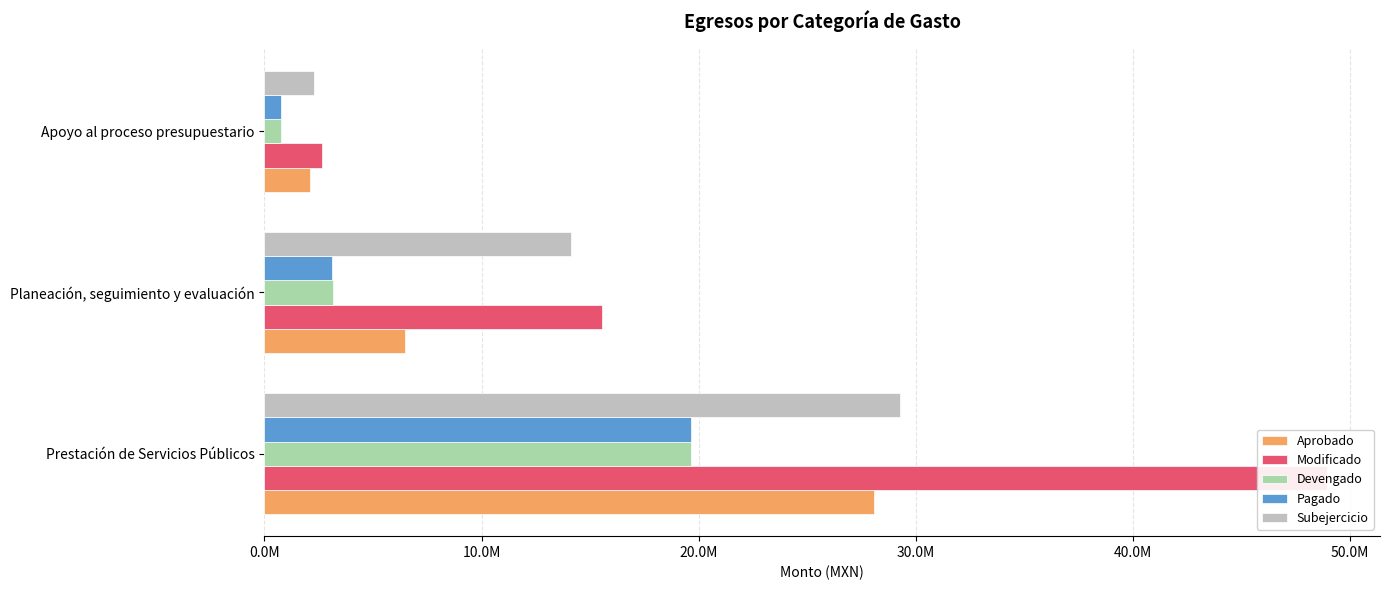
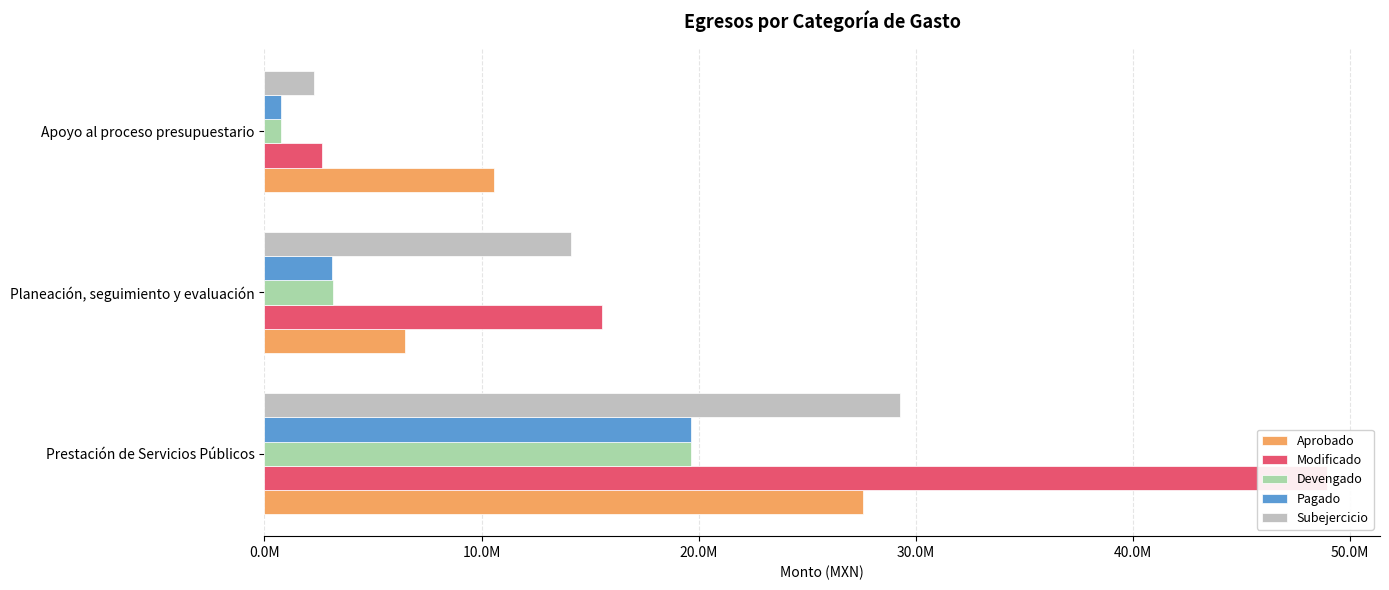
Aprobado, Apoyo al proceso presupuestario: 2100000 -> 10600000
Aprobado, Prestación de Servicios Públicos: 28100000 -> 27600000
